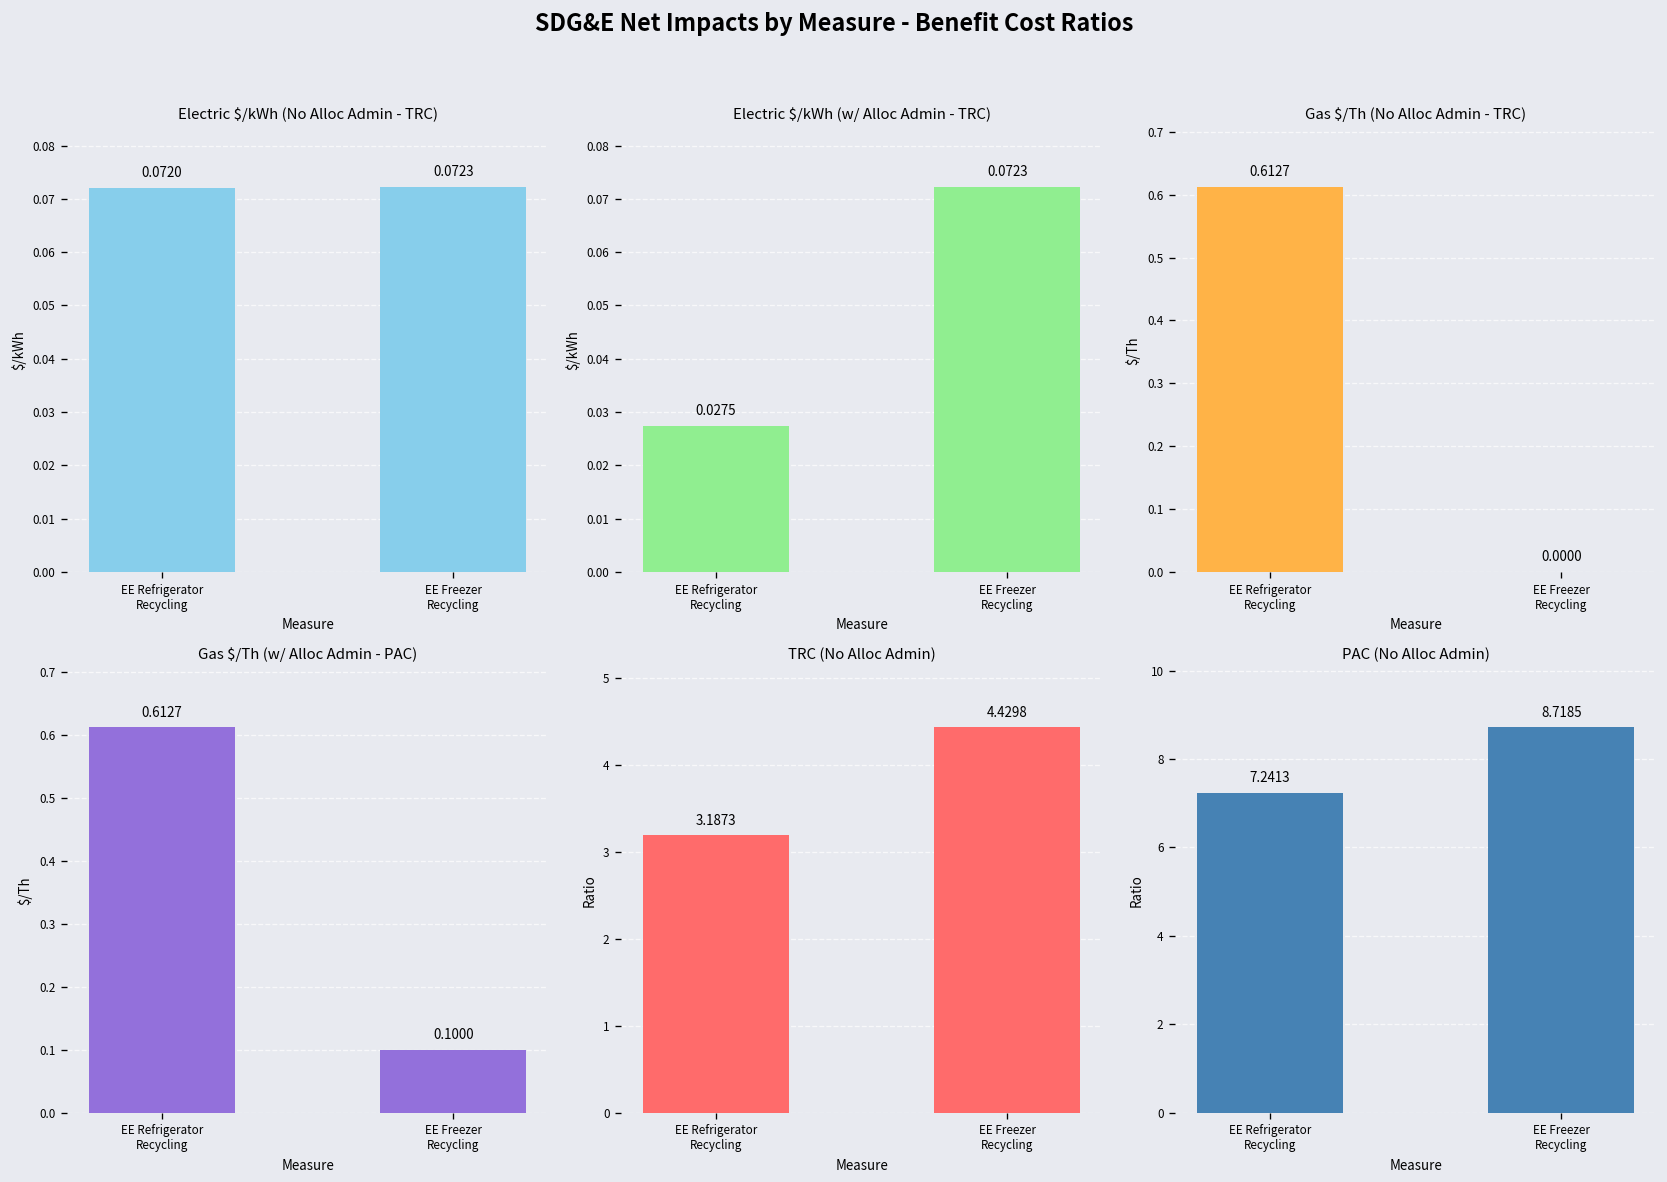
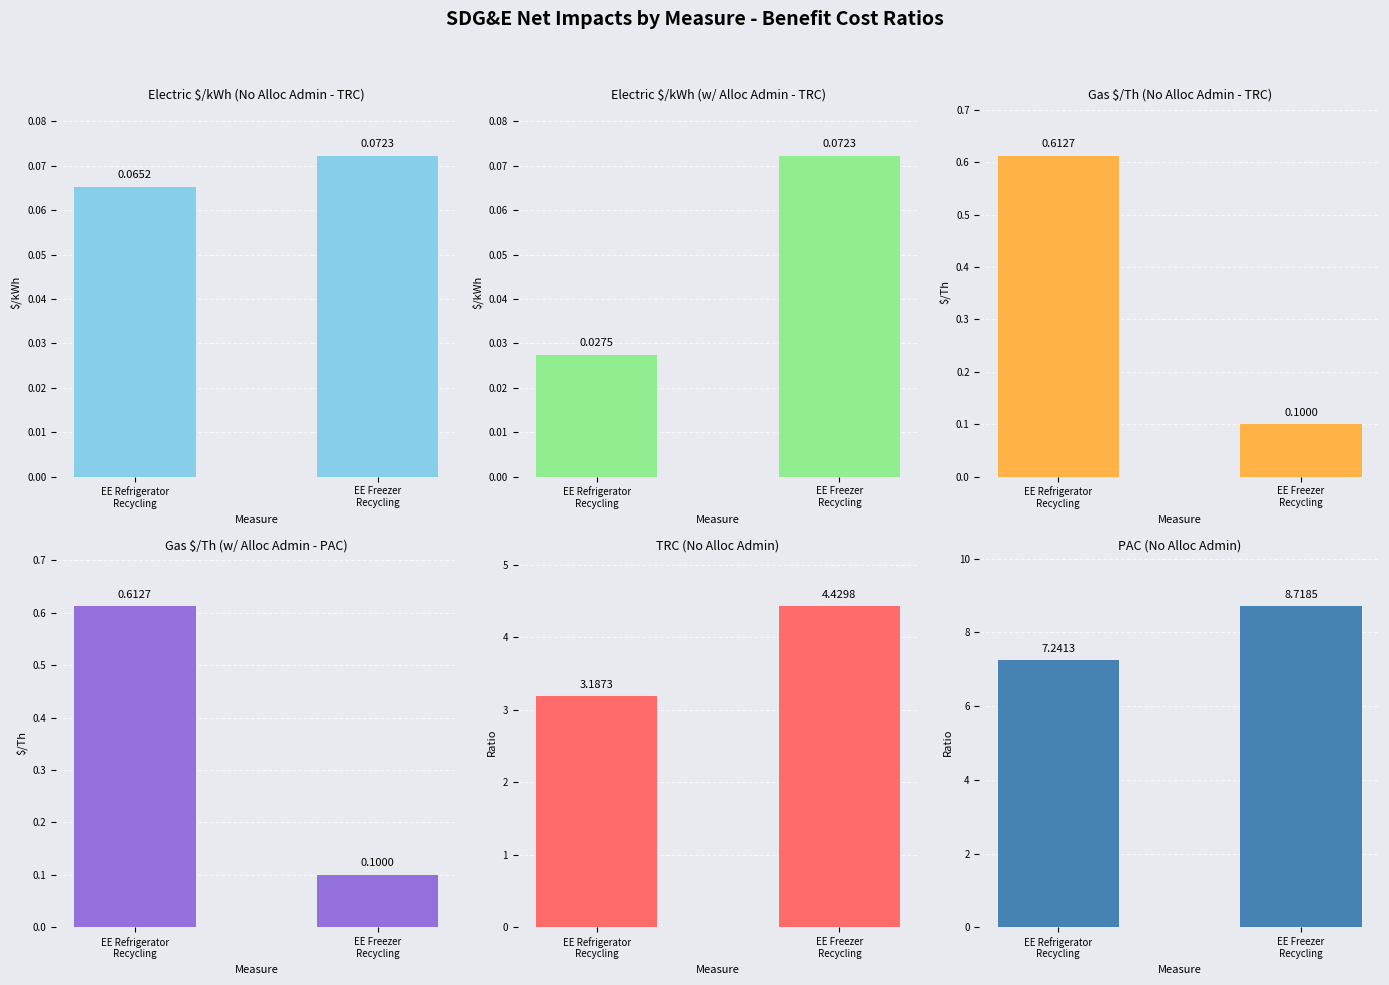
Electric $/kWh (No Alloc Admin - TRC), EE Refrigerator Recycling: 0.0720 -> 0.0652
Gas $/Th (No Alloc Admin - TRC), EE Freezer Recycling: 0.0000 -> 0.1000
